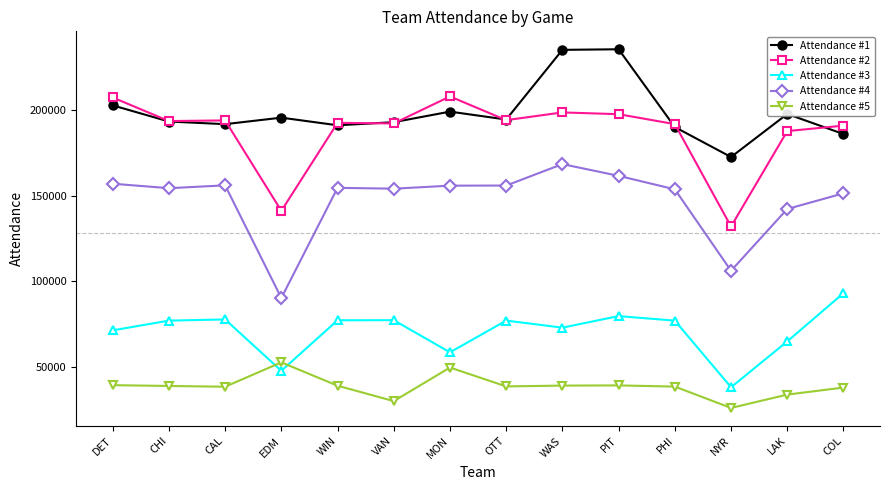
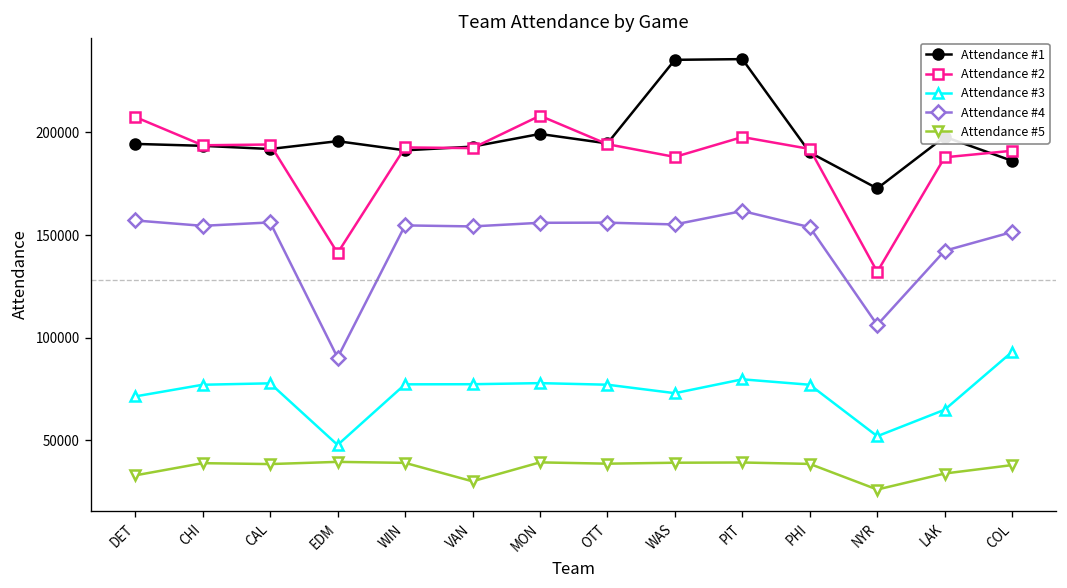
Attendance #1, DET: 203000 -> 194000
Attendance #5, DET: 39000 -> 33000
Attendance #5, EDM: 53000 -> 40000
Attendance #3, MON: 59000 -> 78000
Attendance #5, MON: 50000 -> 39000
Attendance #2, WAS: 199000 -> 188000
Attendance #4, WAS: 169000 -> 155000
Attendance #3, NYR: 38000 -> 52000
